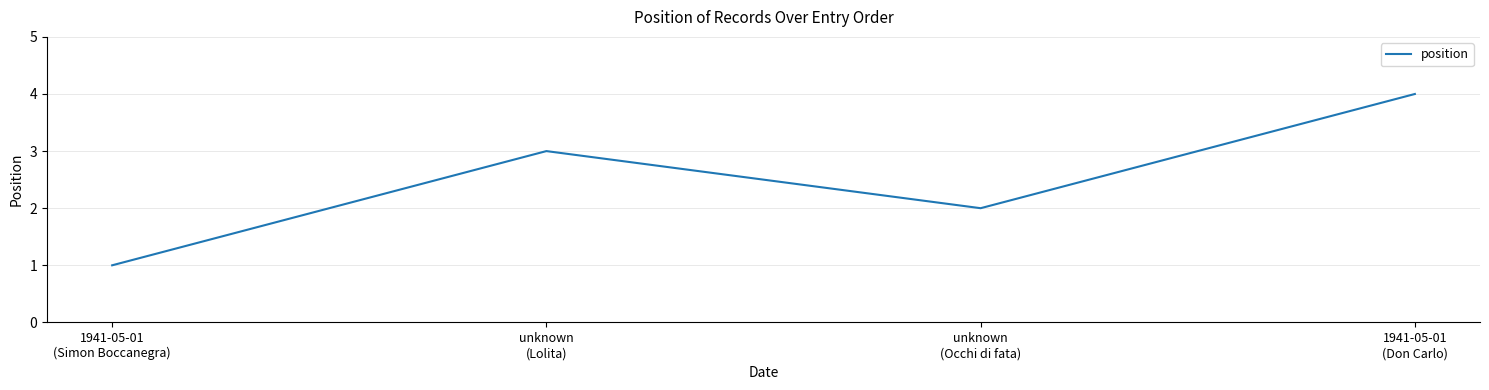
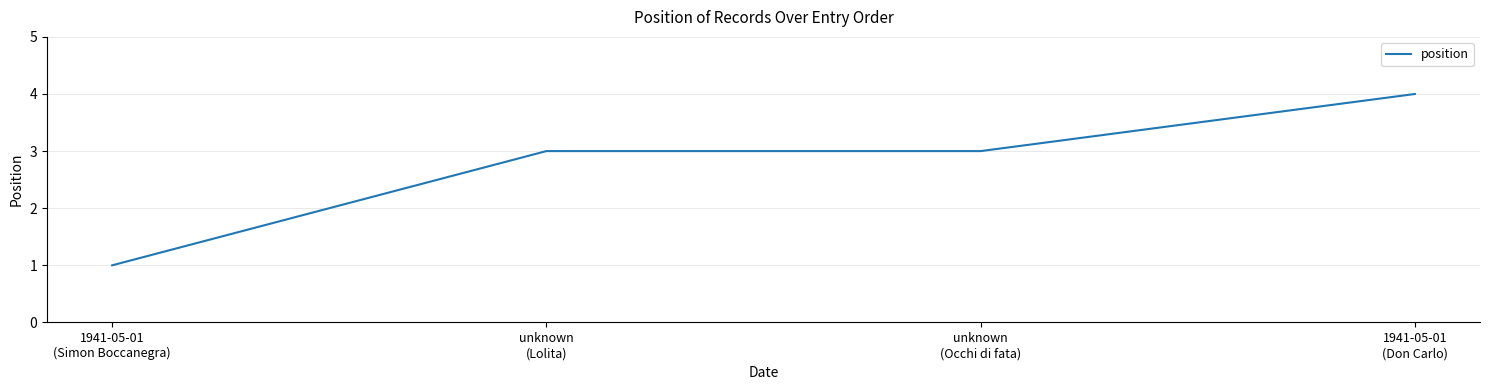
unknown (Occhi di fata): 2 -> 3
